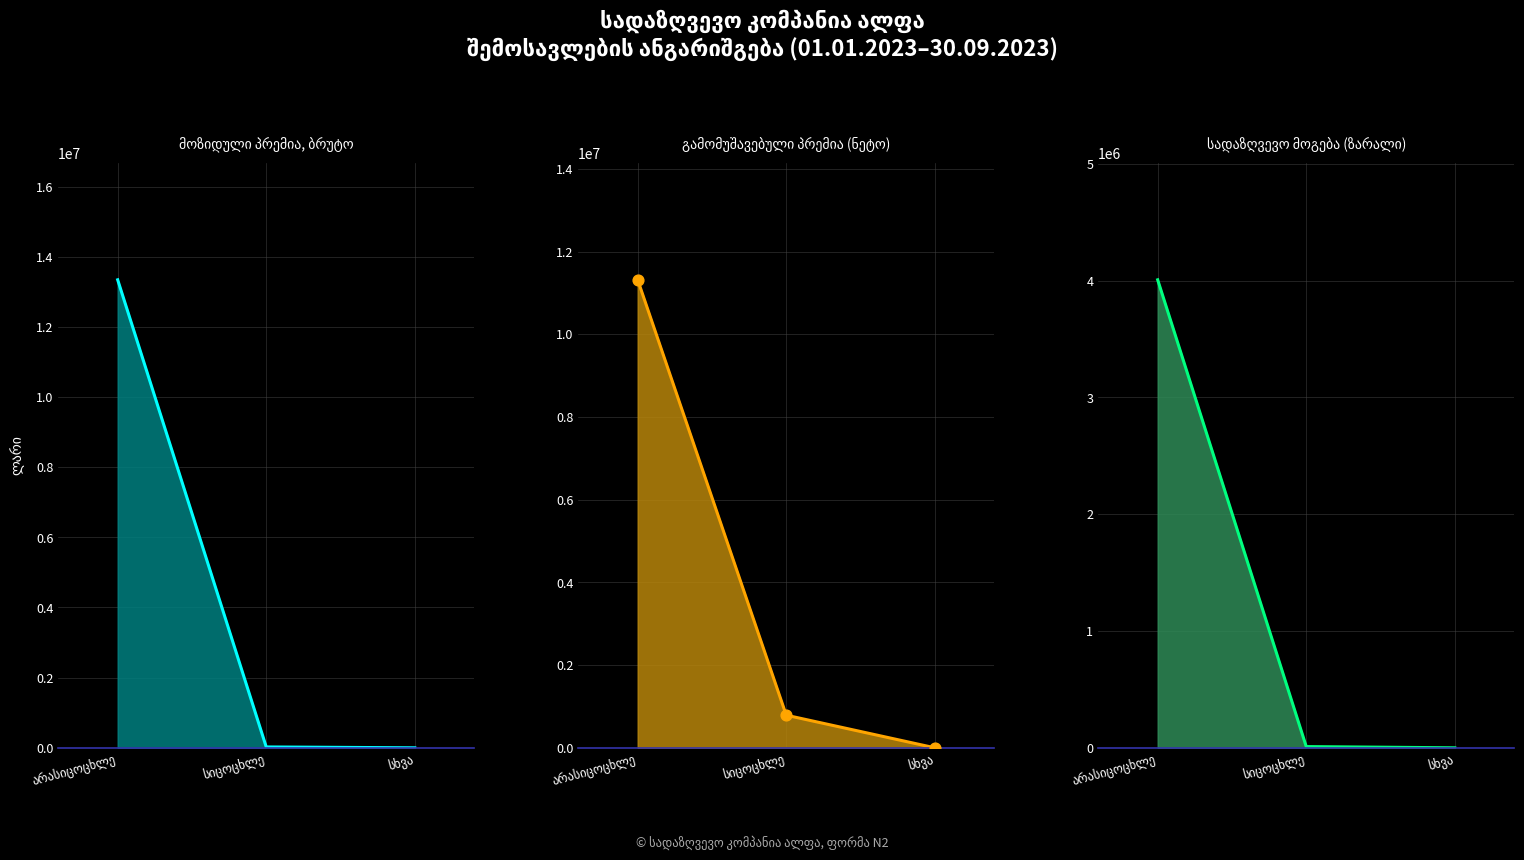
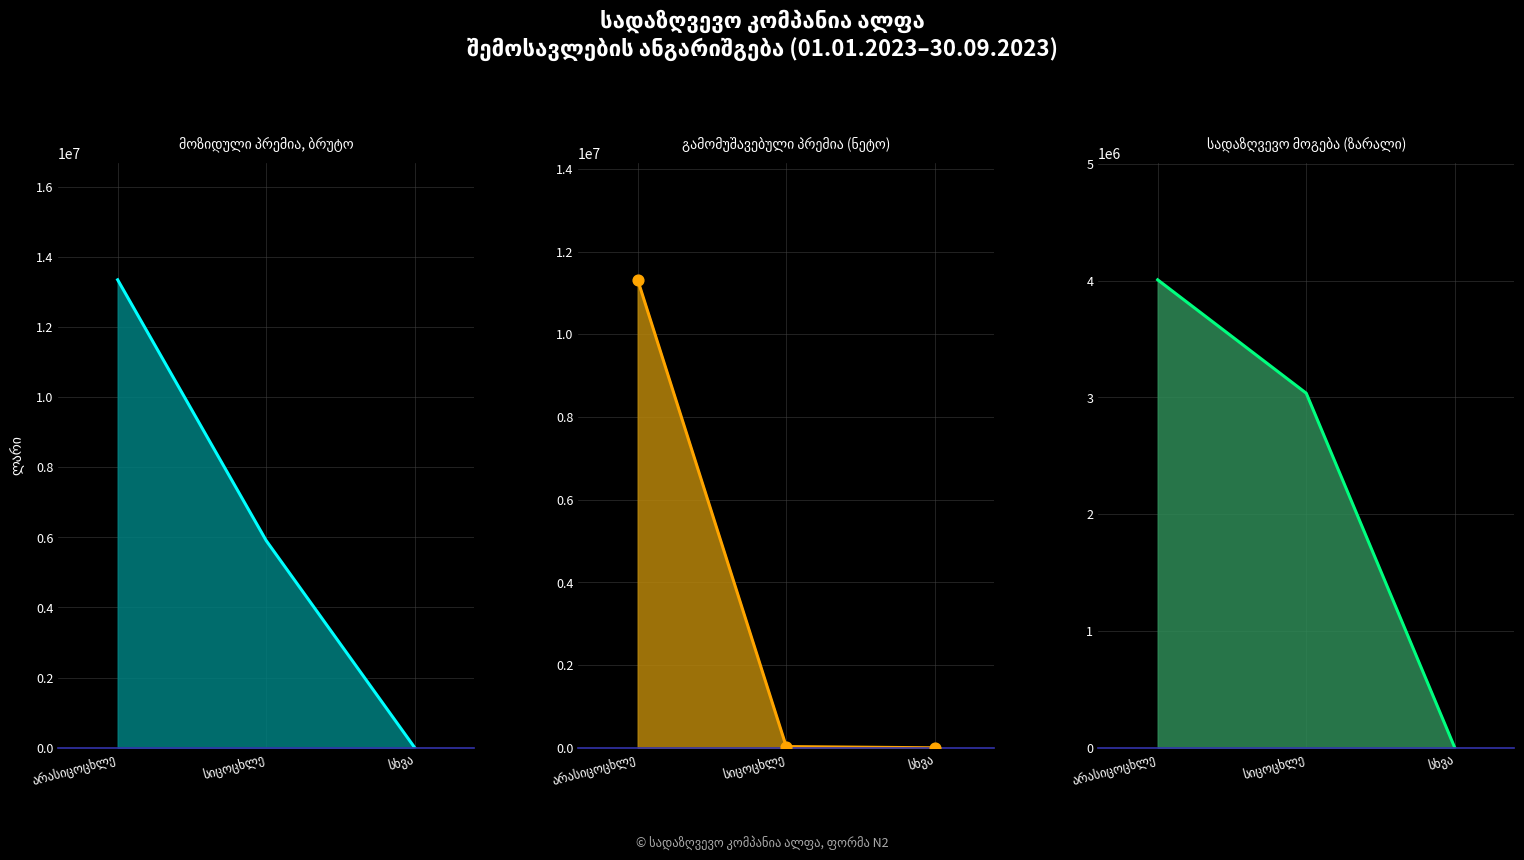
მოზიდული პრემია, ბრუტო, სიცოცხლე: 0 -> 5900000
გამომუშავებული პრემია (ნეტო), სიცოცხლე: 800000 -> 0
სადაზღვევო მოგება (ზარალი), სიცოცხლე: 10000 -> 3040000
